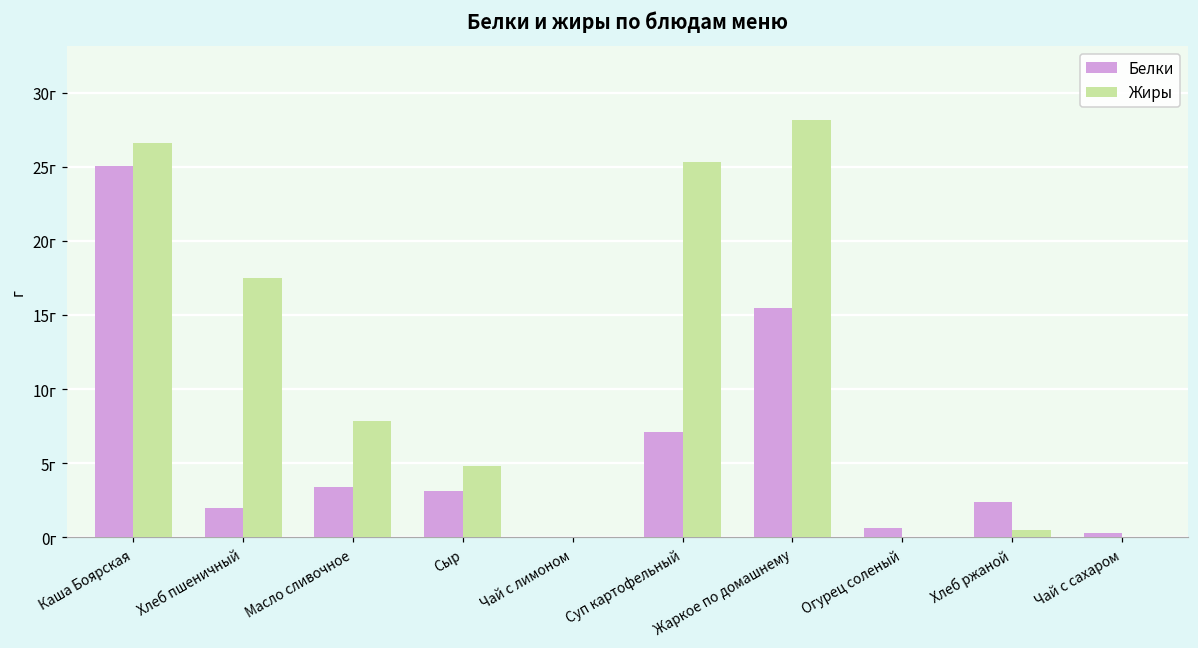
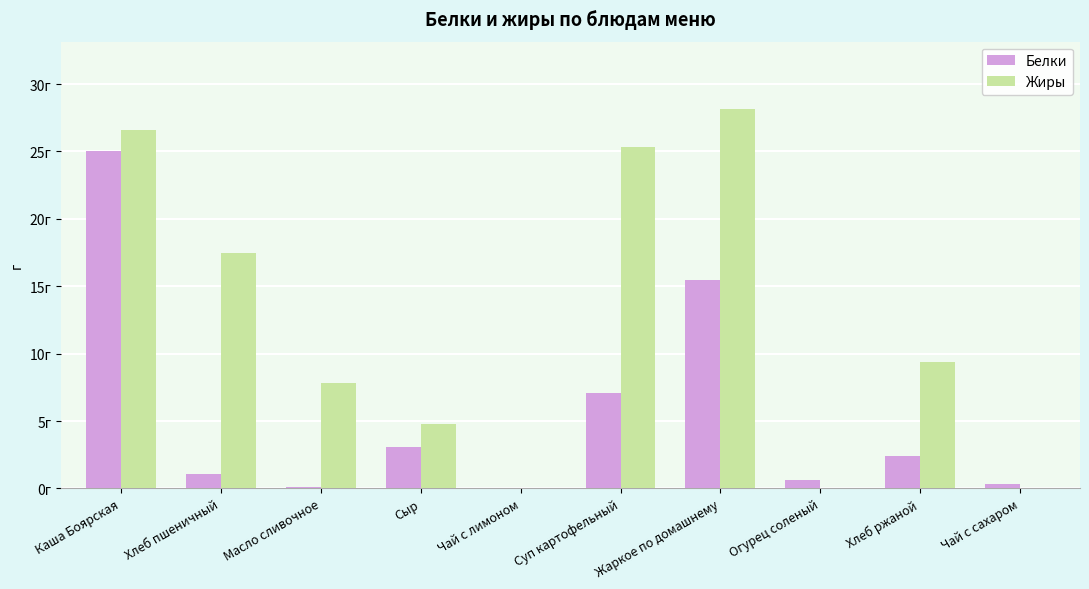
Белки, Хлеб пшеничный: 2.0г -> 1.1г
Белки, Масло сливочное: 3.4г -> 0.1г
Жиры, Хлеб ржаной: 0.5г -> 9.4г
